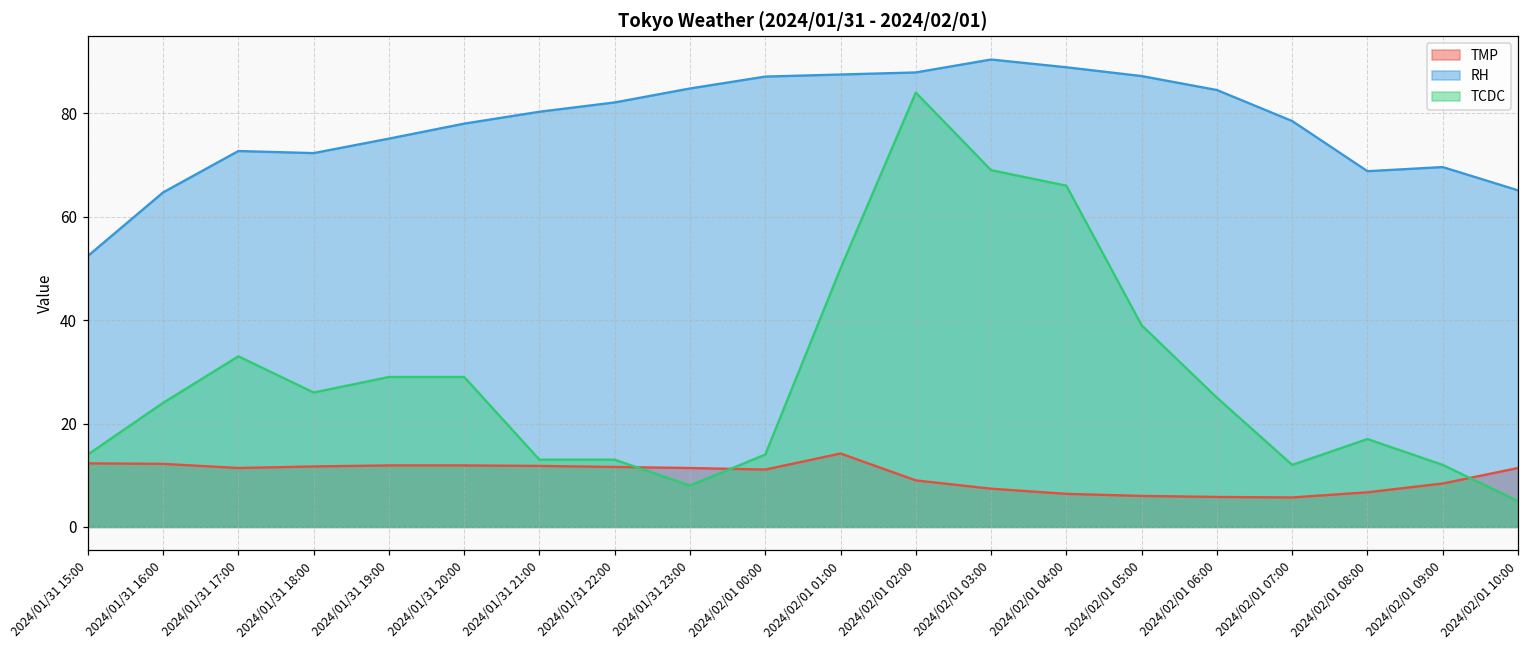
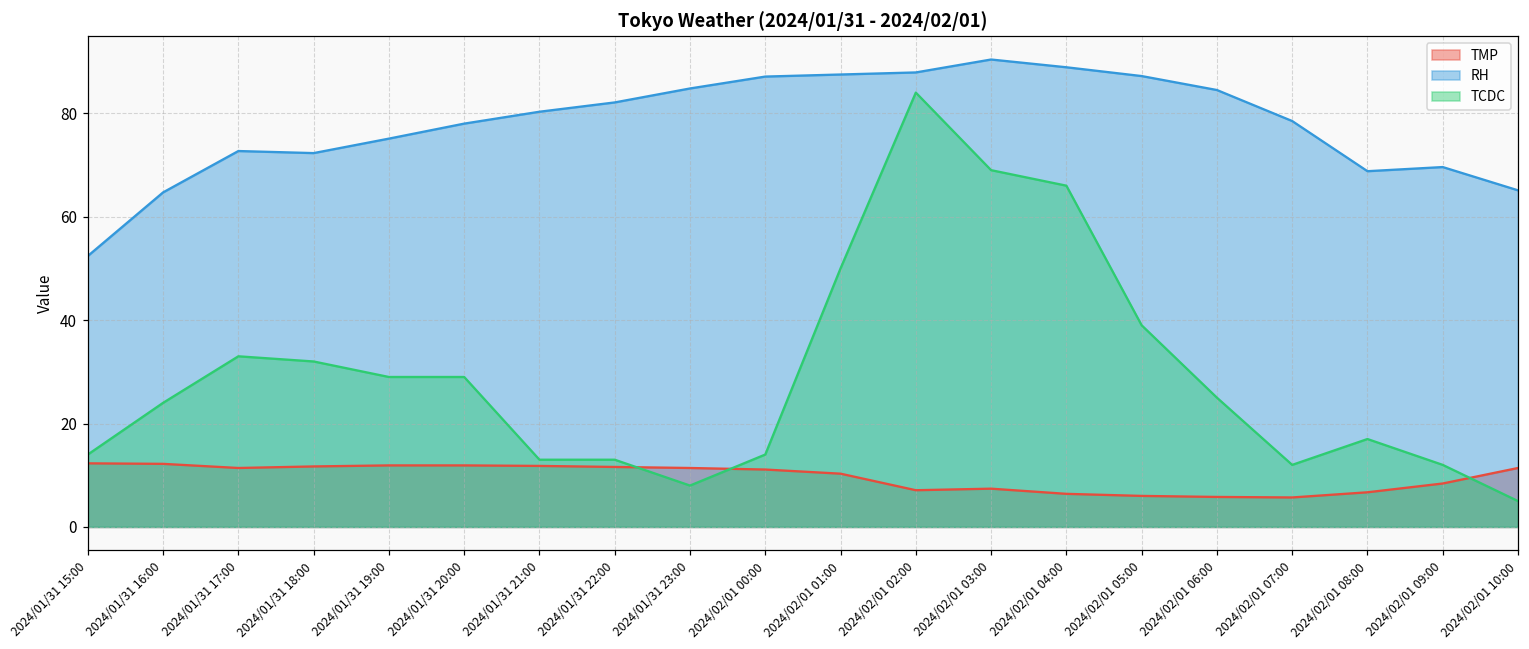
TCDC, 2024/01/31 18:00: 26 -> 32
TMP, 2024/02/01 01:00: 14 -> 10
TMP, 2024/02/01 02:00: 9 -> 7
